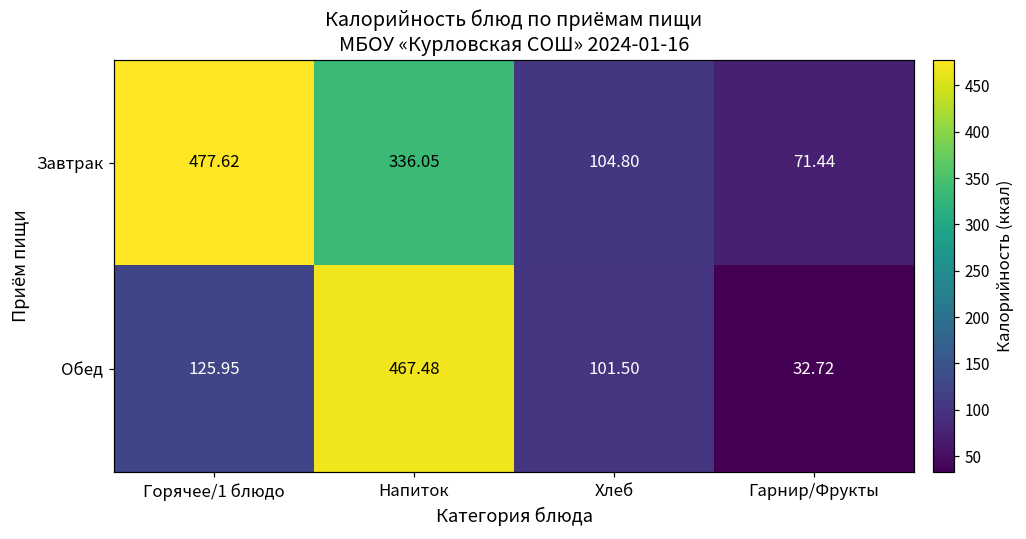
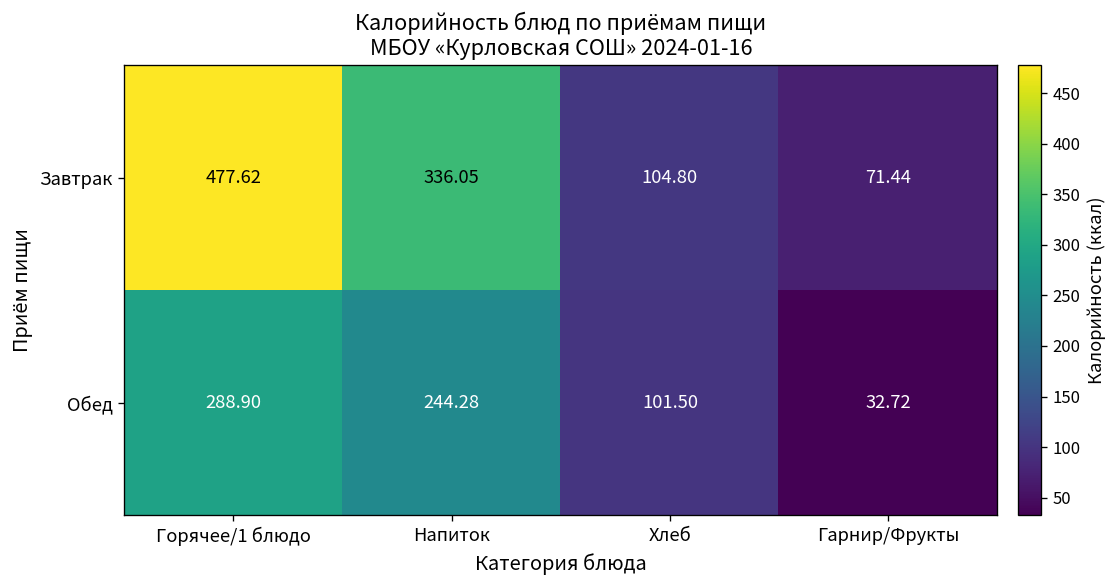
Обед, Горячее/1 блюдо: 125.95 -> 288.90
Обед, Напиток: 467.48 -> 244.28
